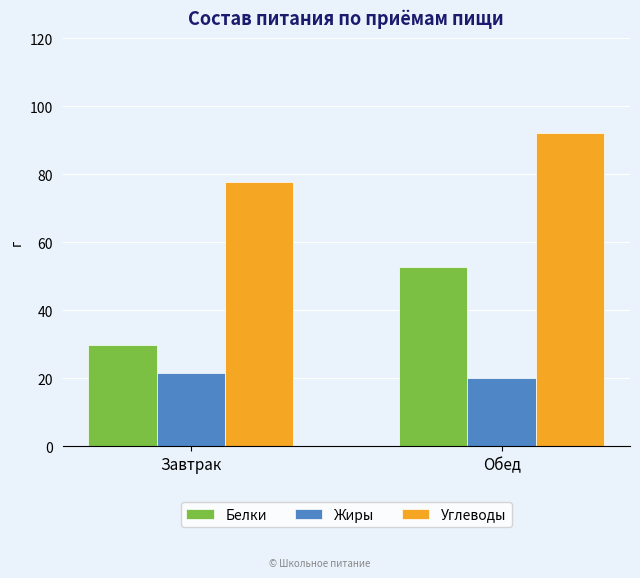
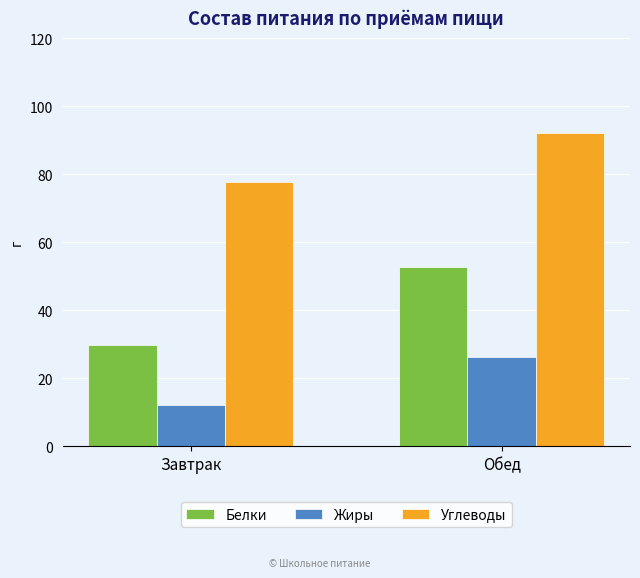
Жиры, Завтрак: 22 -> 12
Жиры, Обед: 20 -> 26
